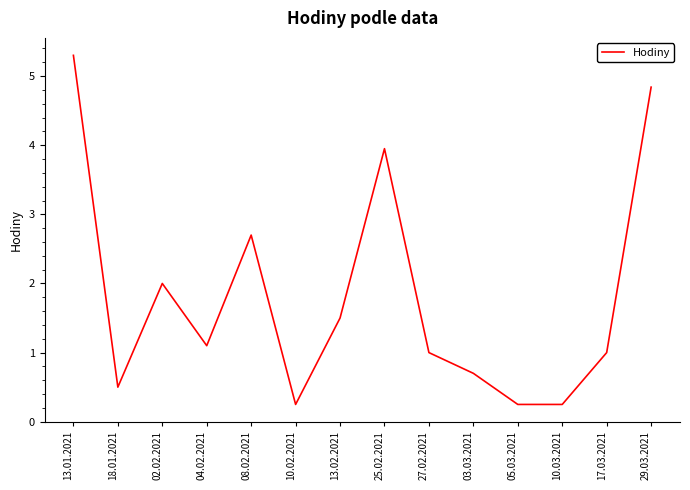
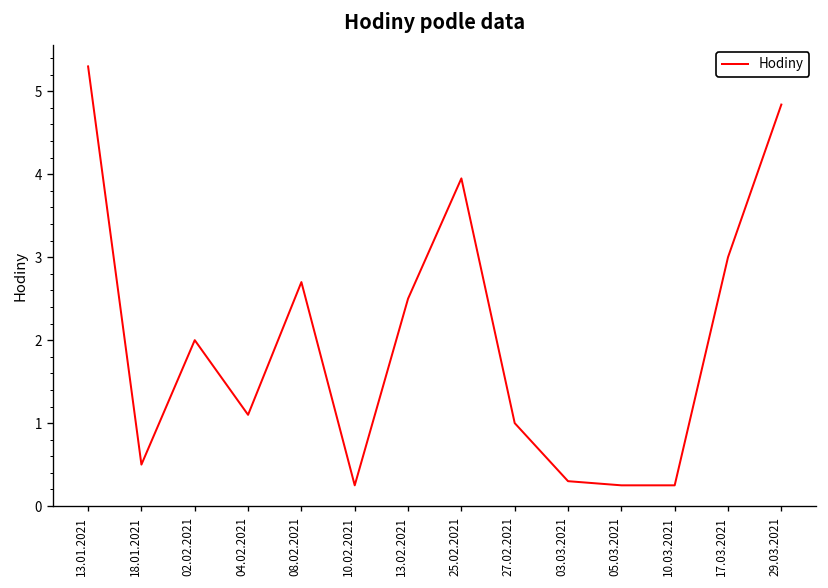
13.02.2021: 1.5 -> 2.5
03.03.2021: 0.7 -> 0.3
17.03.2021: 1 -> 3
